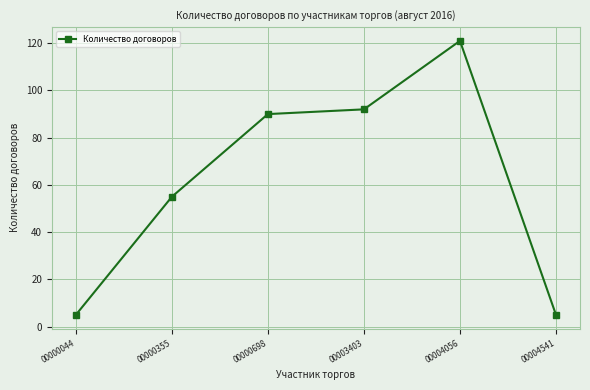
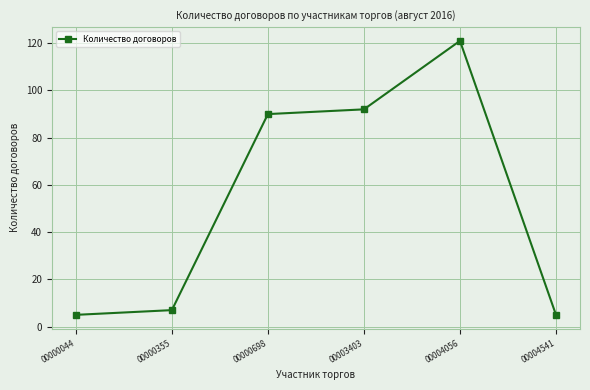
00000355: 55 -> 7
